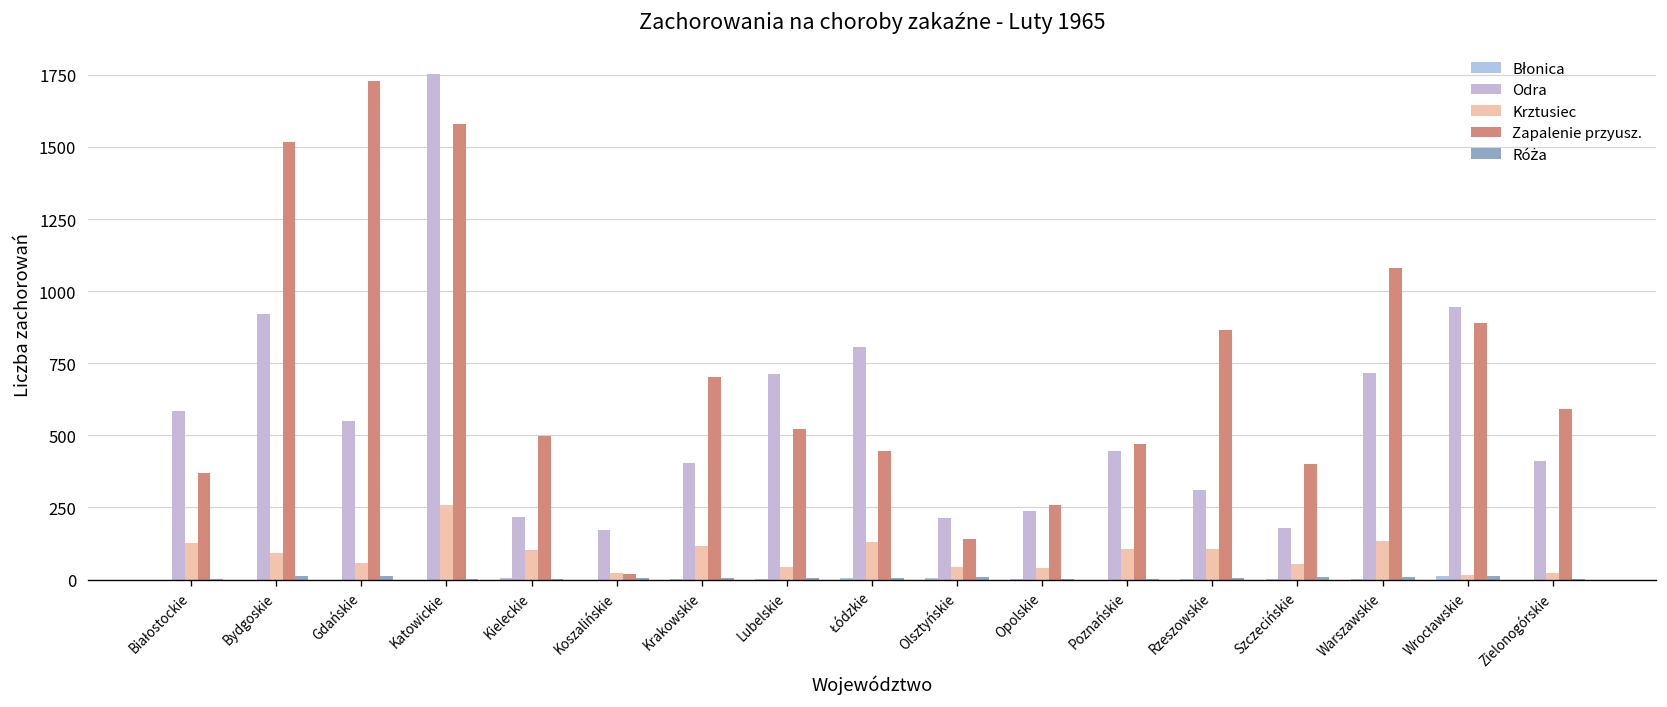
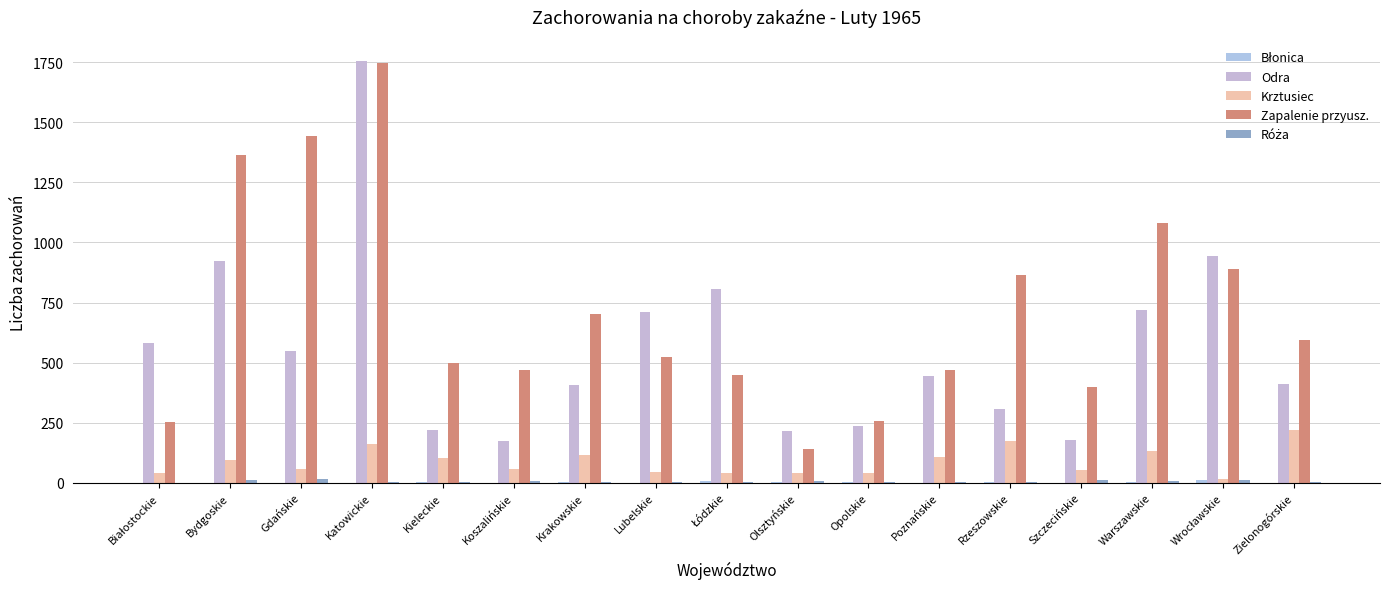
Krztusiec, Białostockie: 130 -> 40
Zapalenie przyusz., Białostockie: 370 -> 250
Zapalenie przyusz., Bydgoskie: 1520 -> 1370
Zapalenie przyusz., Gdańskie: 1730 -> 1440
Krztusiec, Katowickie: 260 -> 160
Zapalenie przyusz., Katowickie: 1580 -> 1750
Krztusiec, Koszalińskie: 20 -> 60
Zapalenie przyusz., Koszalińskie: 20 -> 470
Krztusiec, Łódzkie: 130 -> 40
Krztusiec, Rzeszowskie: 110 -> 170
Krztusiec, Zielonogórskie: 20 -> 220
